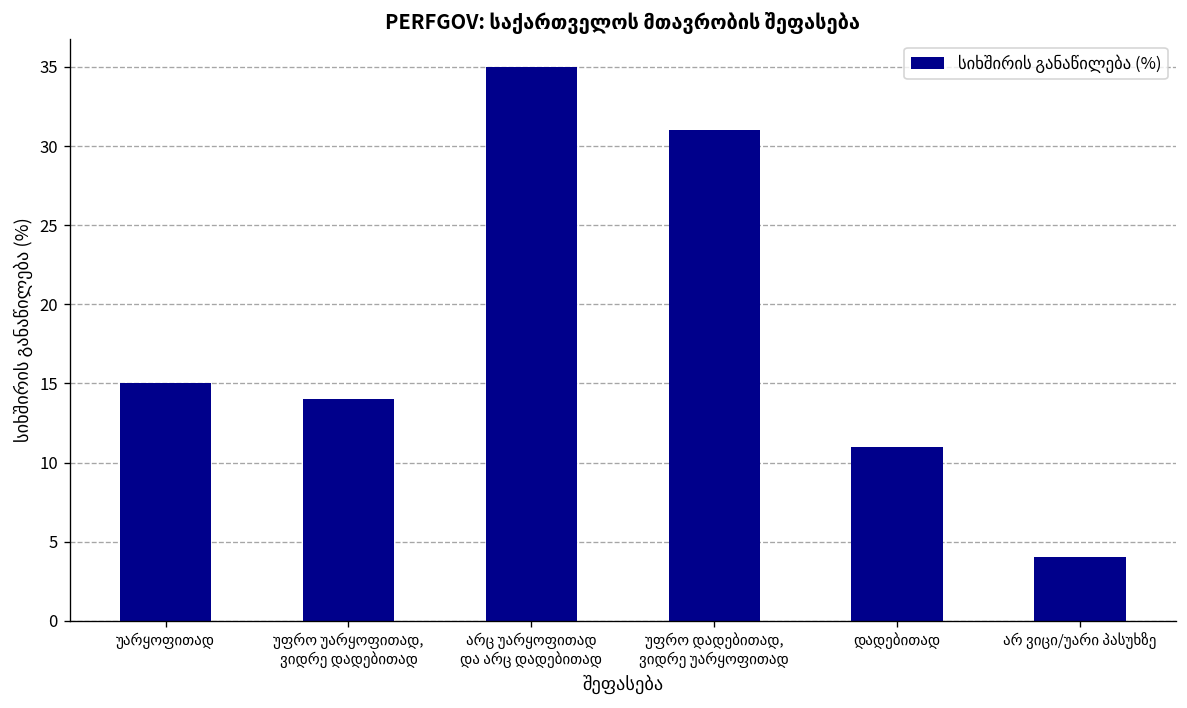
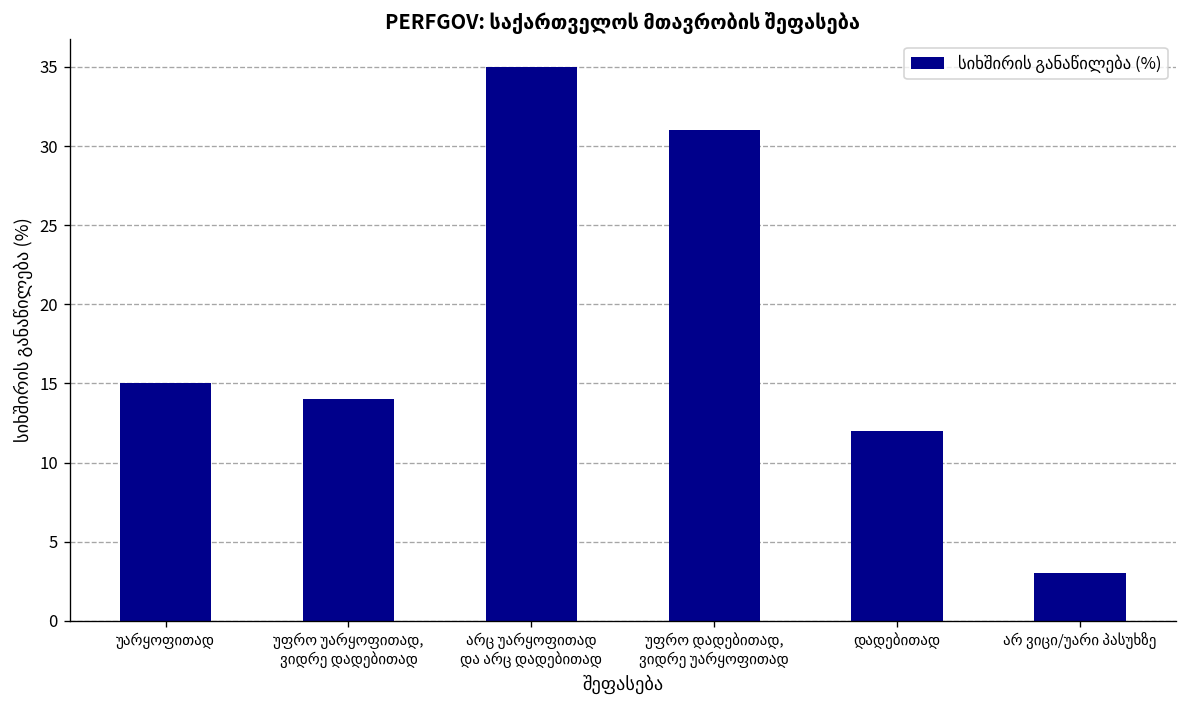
დადებითად: 11 -> 12
არ ვიცი/უარი პასუხზე: 4 -> 3
